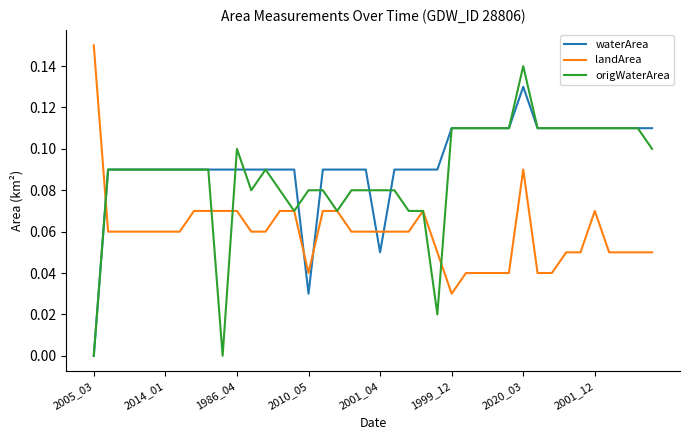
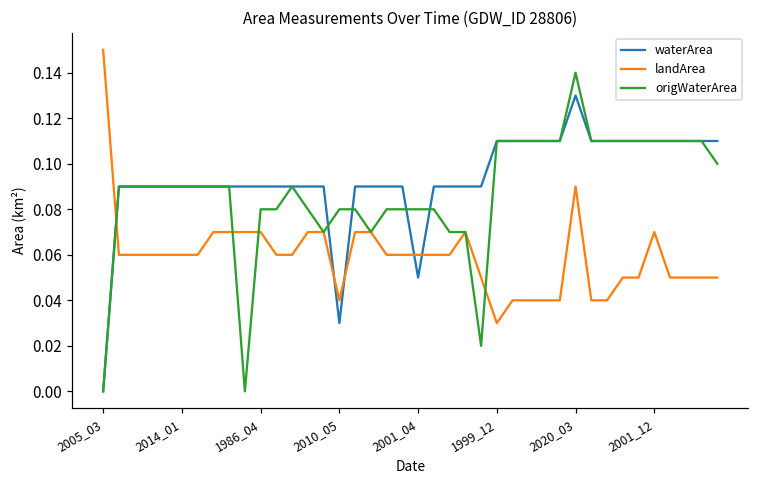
origWaterArea, 1986_04: 0.10 -> 0.08
